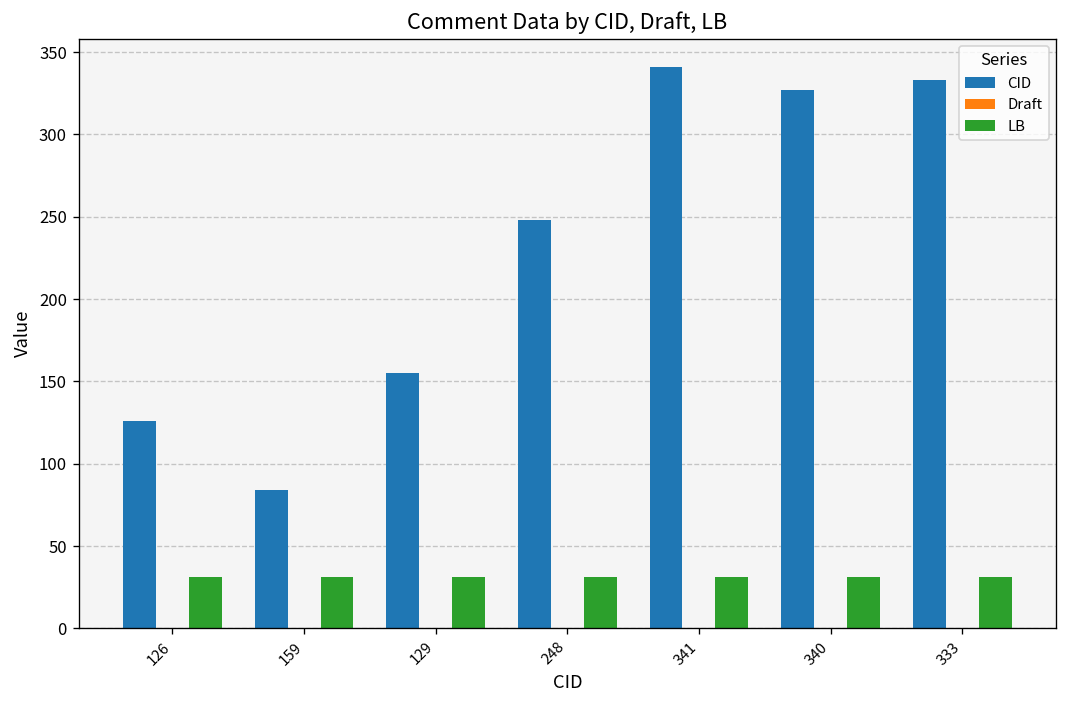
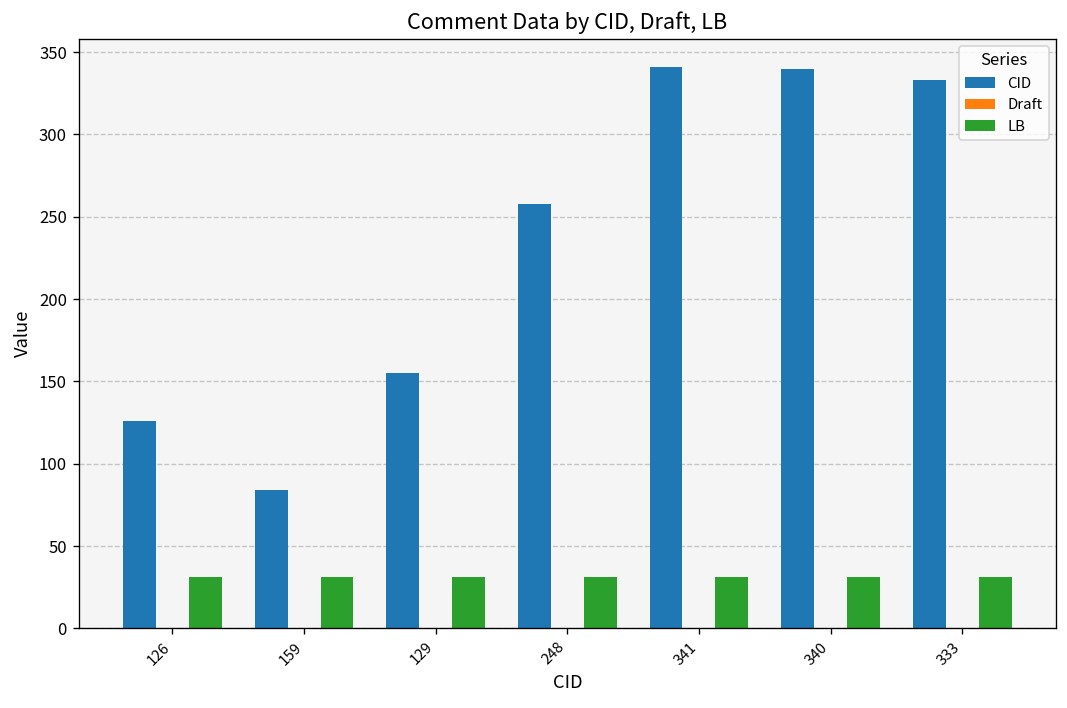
CID, 248: 248 -> 258
CID, 340: 327 -> 340
